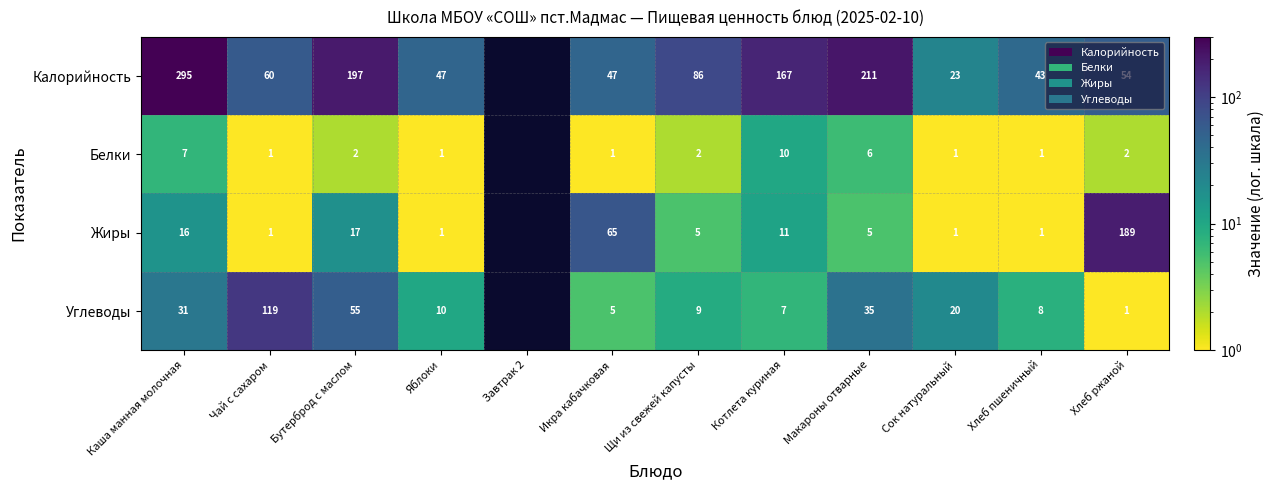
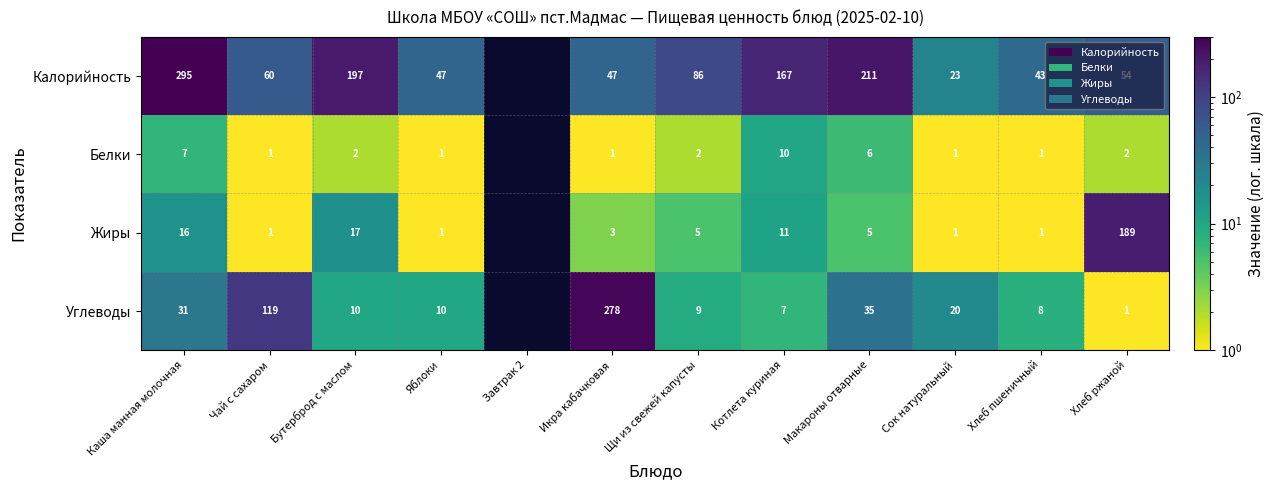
Жиры, Икра кабачковая: 65 -> 3
Углеводы, Бутерброд с маслом: 55 -> 10
Углеводы, Икра кабачковая: 5 -> 278
